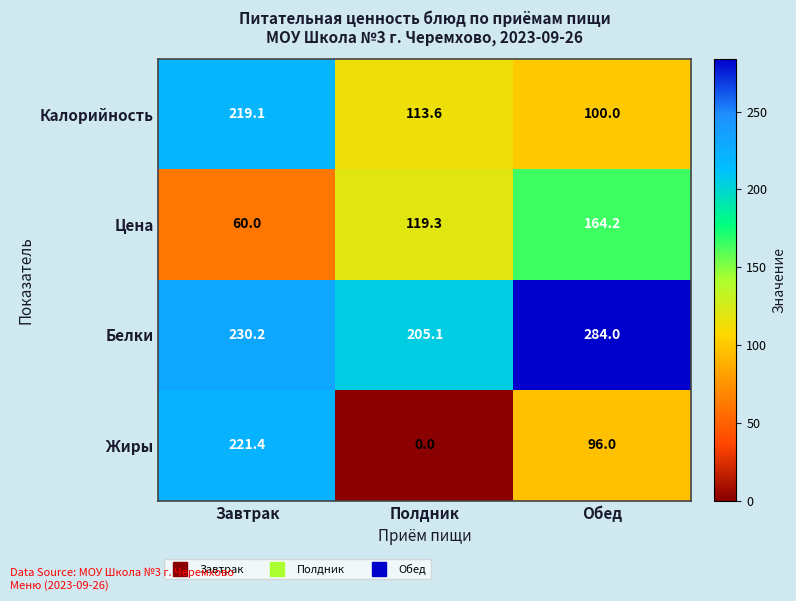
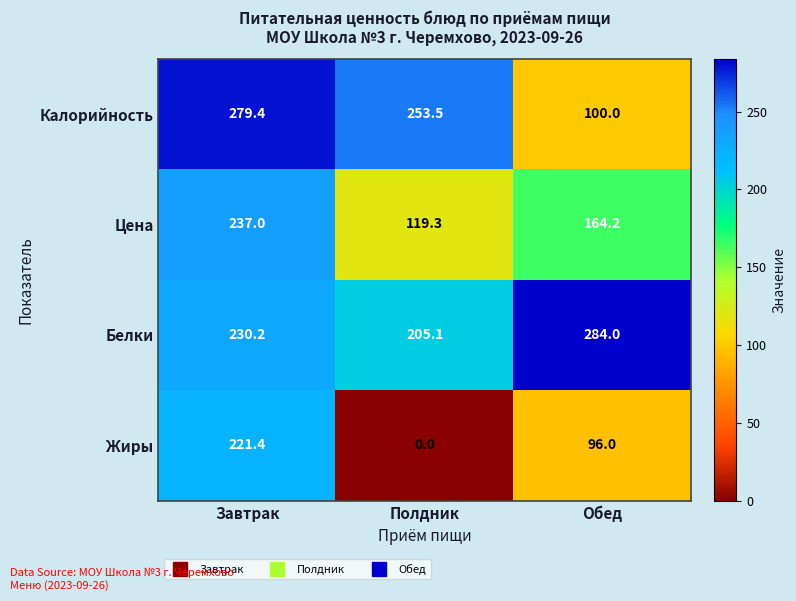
Калорийность, Завтрак: 219.1 -> 279.4
Калорийность, Полдник: 113.6 -> 253.5
Цена, Завтрак: 60.0 -> 237.0
